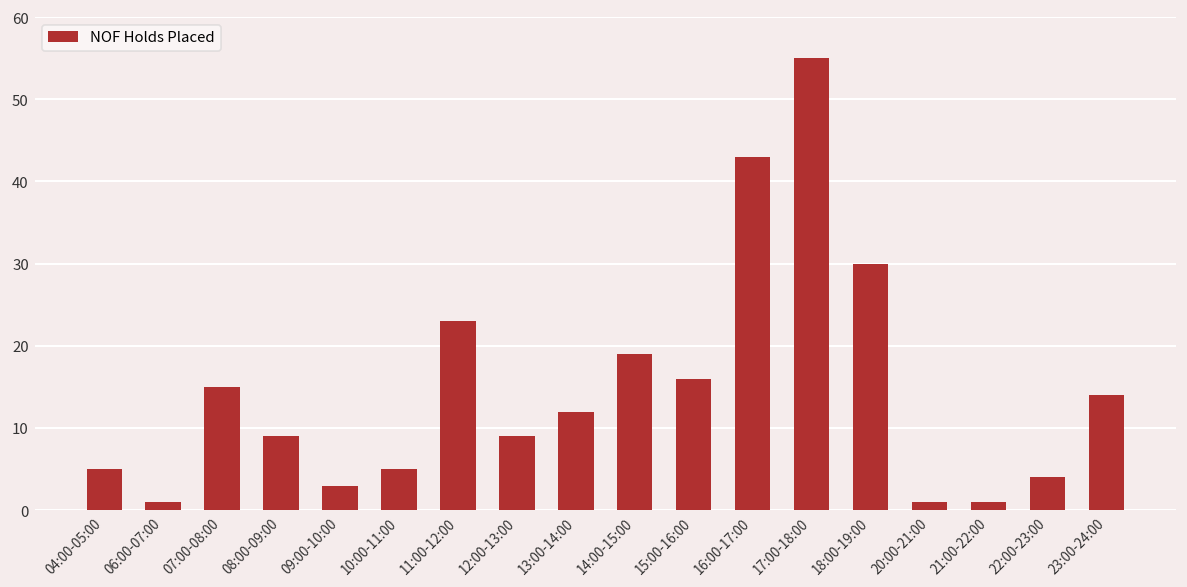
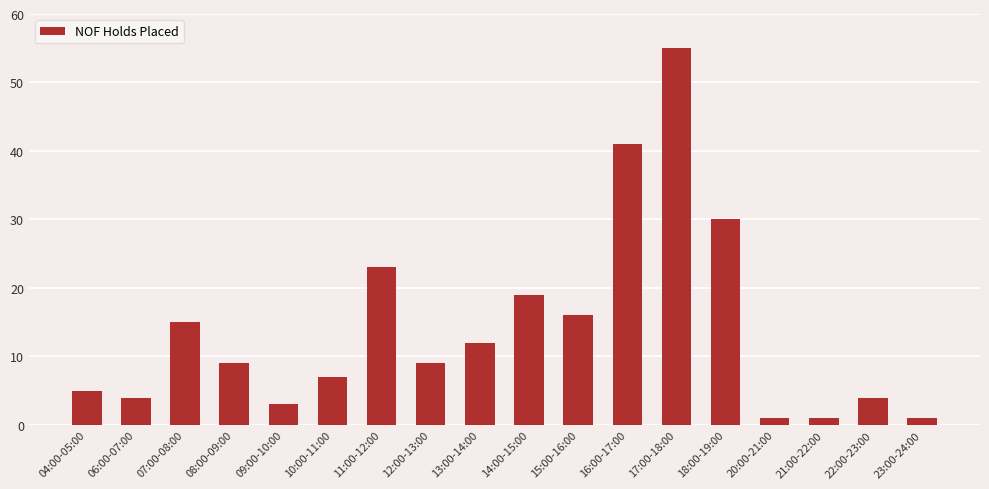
06:00-07:00: 1 -> 4
10:00-11:00: 5 -> 7
16:00-17:00: 43 -> 41
23:00-24:00: 14 -> 1
